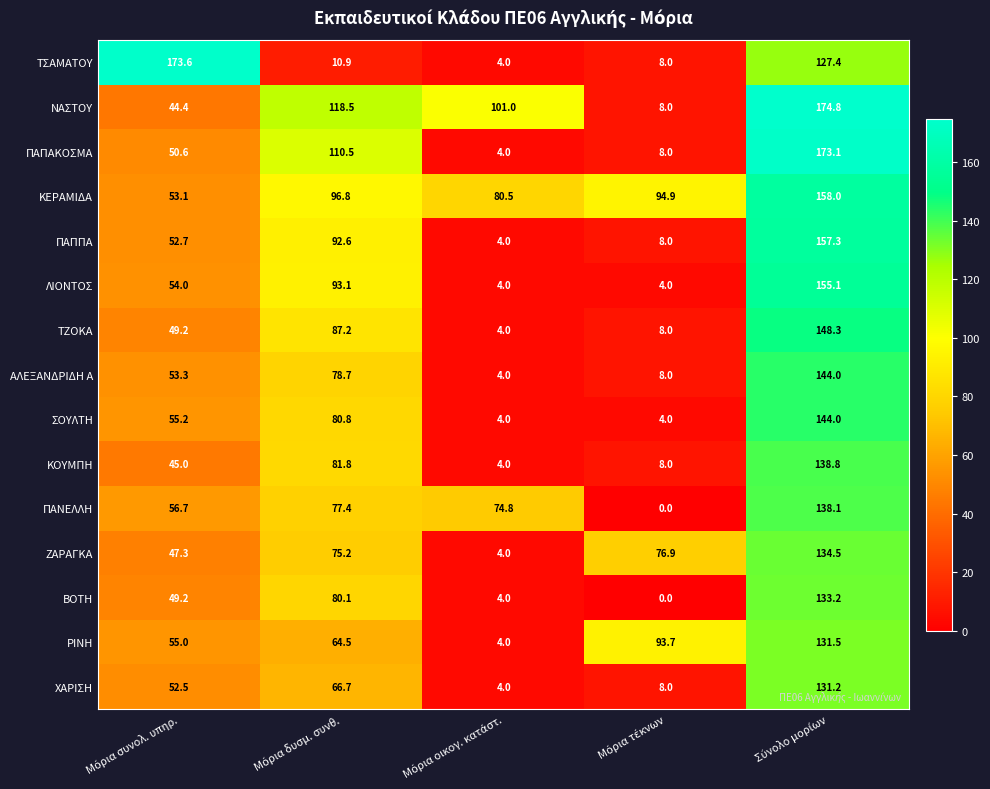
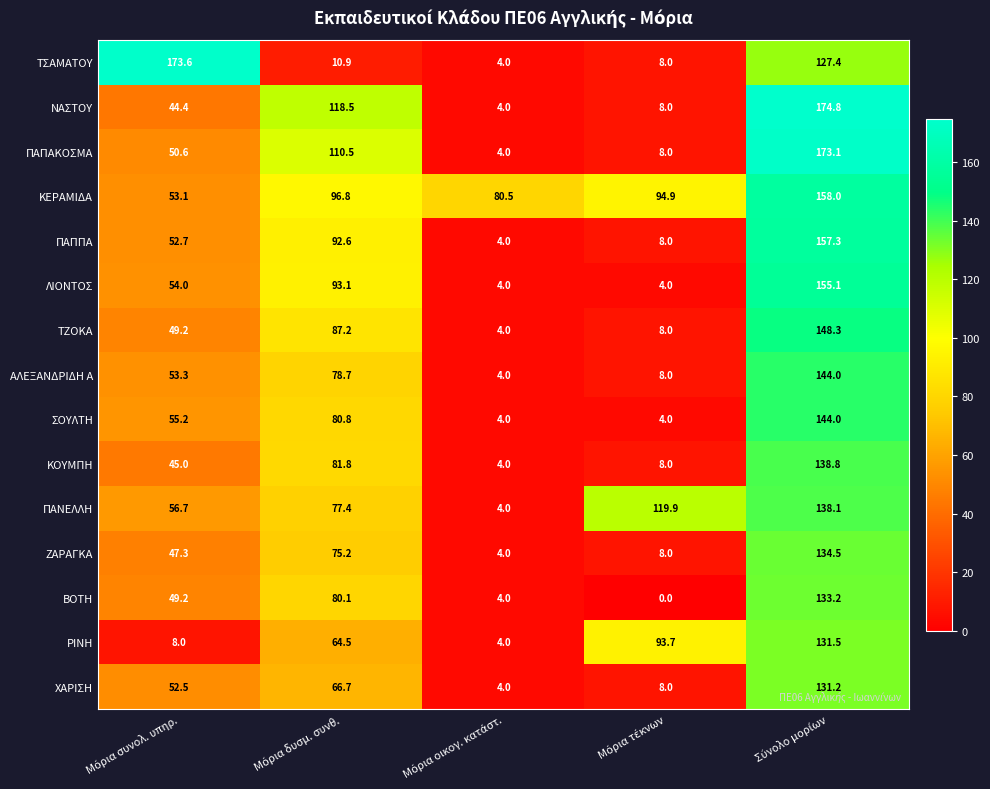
ΝΑΣΤΟΥ, Μόρια οικογ. κατάστ.: 101.0 -> 4.0
ΠΑΝΕΛΛΗ, Μόρια οικογ. κατάστ.: 74.8 -> 4.0
ΠΑΝΕΛΛΗ, Μόρια τέκνων: 0.0 -> 119.9
ΖΑΡΑΓΚΑ, Μόρια τέκνων: 76.9 -> 8.0
ΡΙΝΗ, Μόρια συνολ. υπηρ.: 55.0 -> 8.0
